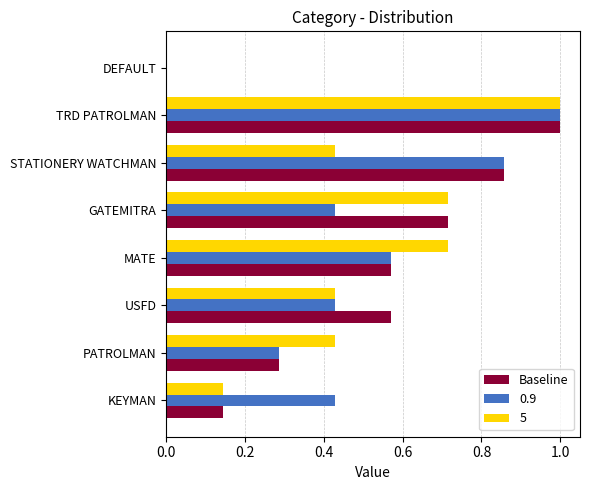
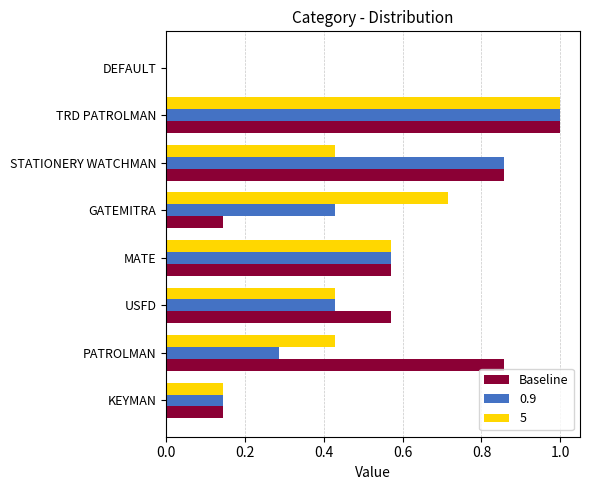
Baseline, GATEMITRA: 0.71 -> 0.14
5, MATE: 0.71 -> 0.57
Baseline, PATROLMAN: 0.29 -> 0.86
0.9, KEYMAN: 0.43 -> 0.14
